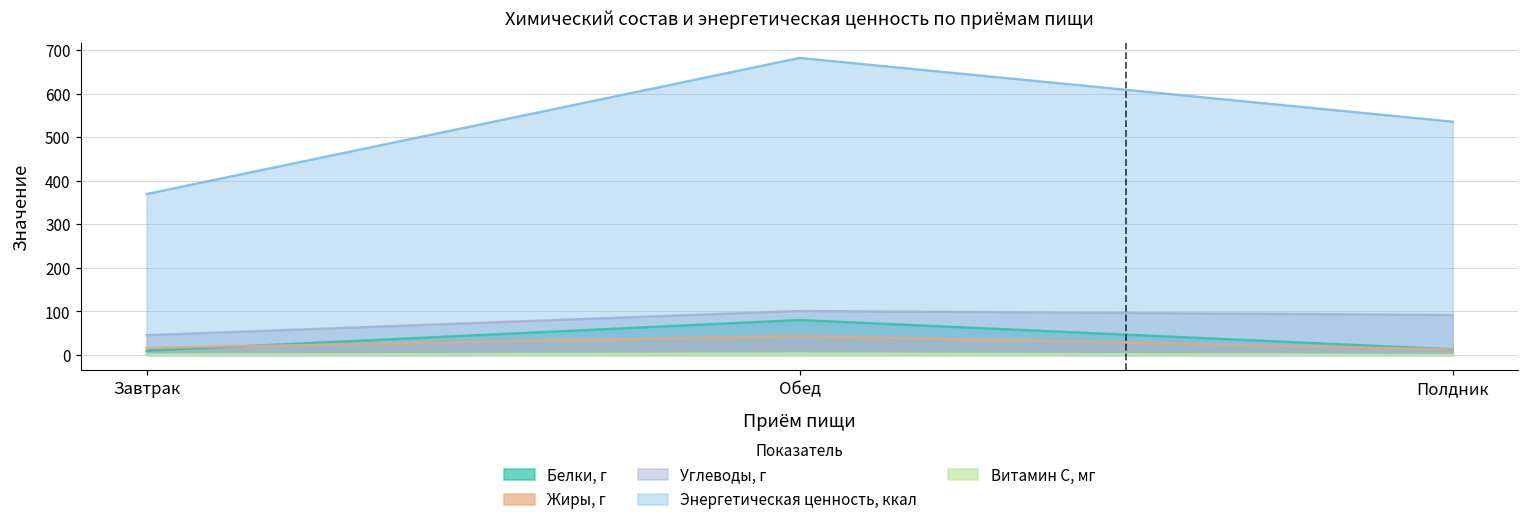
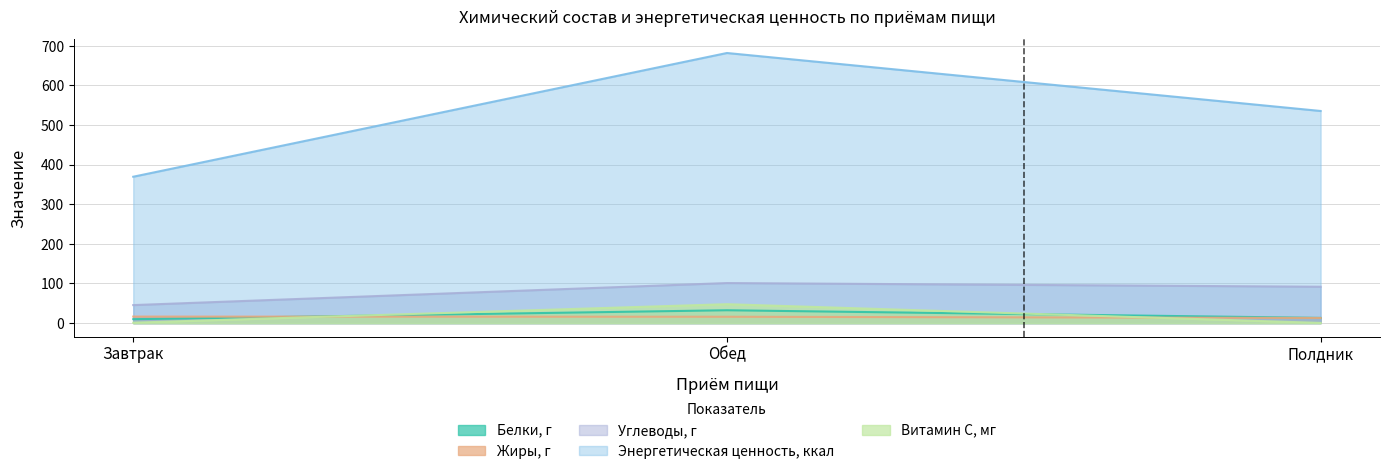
Белки, г, Обед: 80 -> 30
Жиры, г, Обед: 40 -> 20
Витамин С, мг, Обед: 0 -> 50
